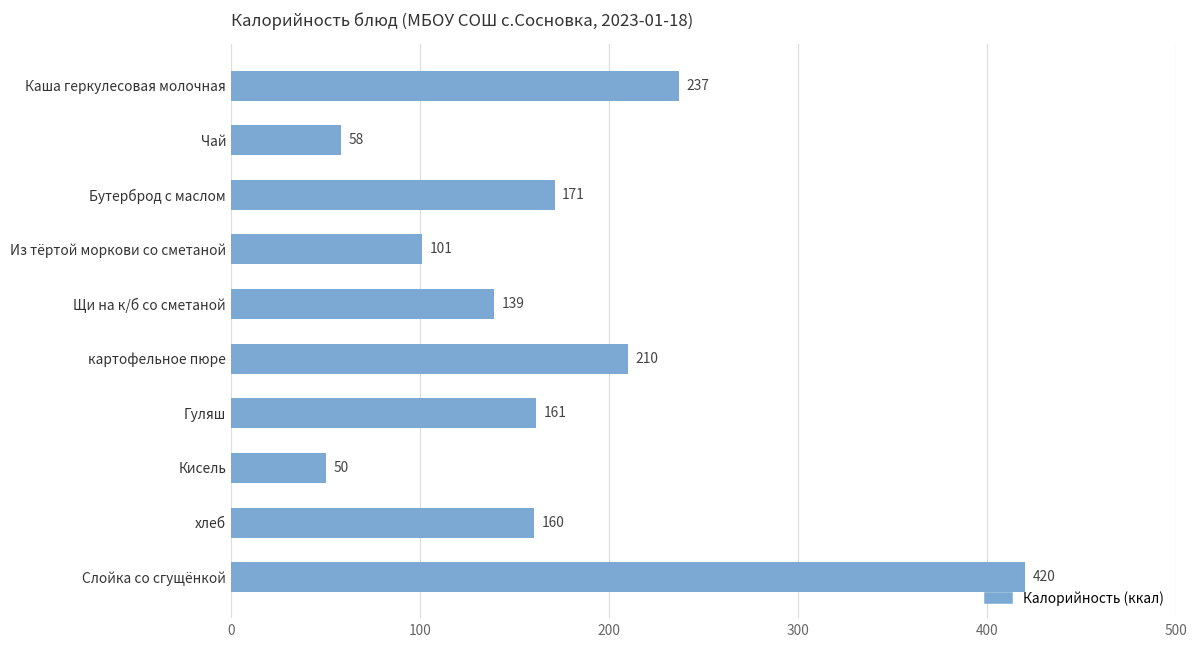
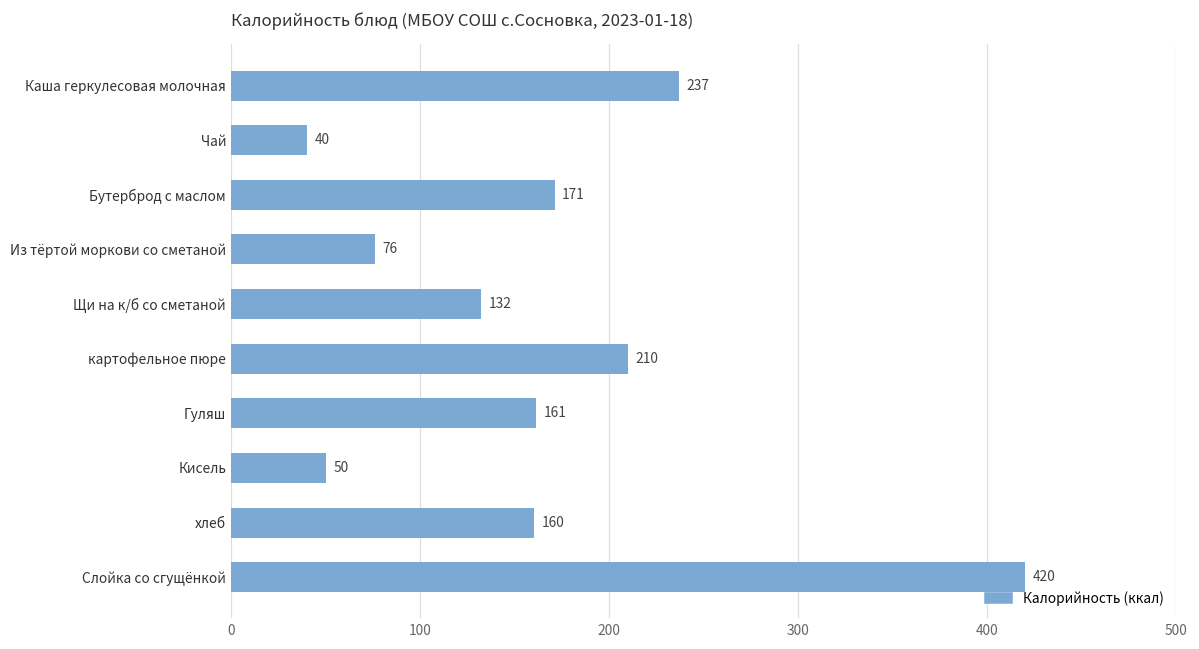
Чай: 58 -> 40
Из тёртой моркови со сметаной: 101 -> 76
Щи на к/б со сметаной: 139 -> 132
